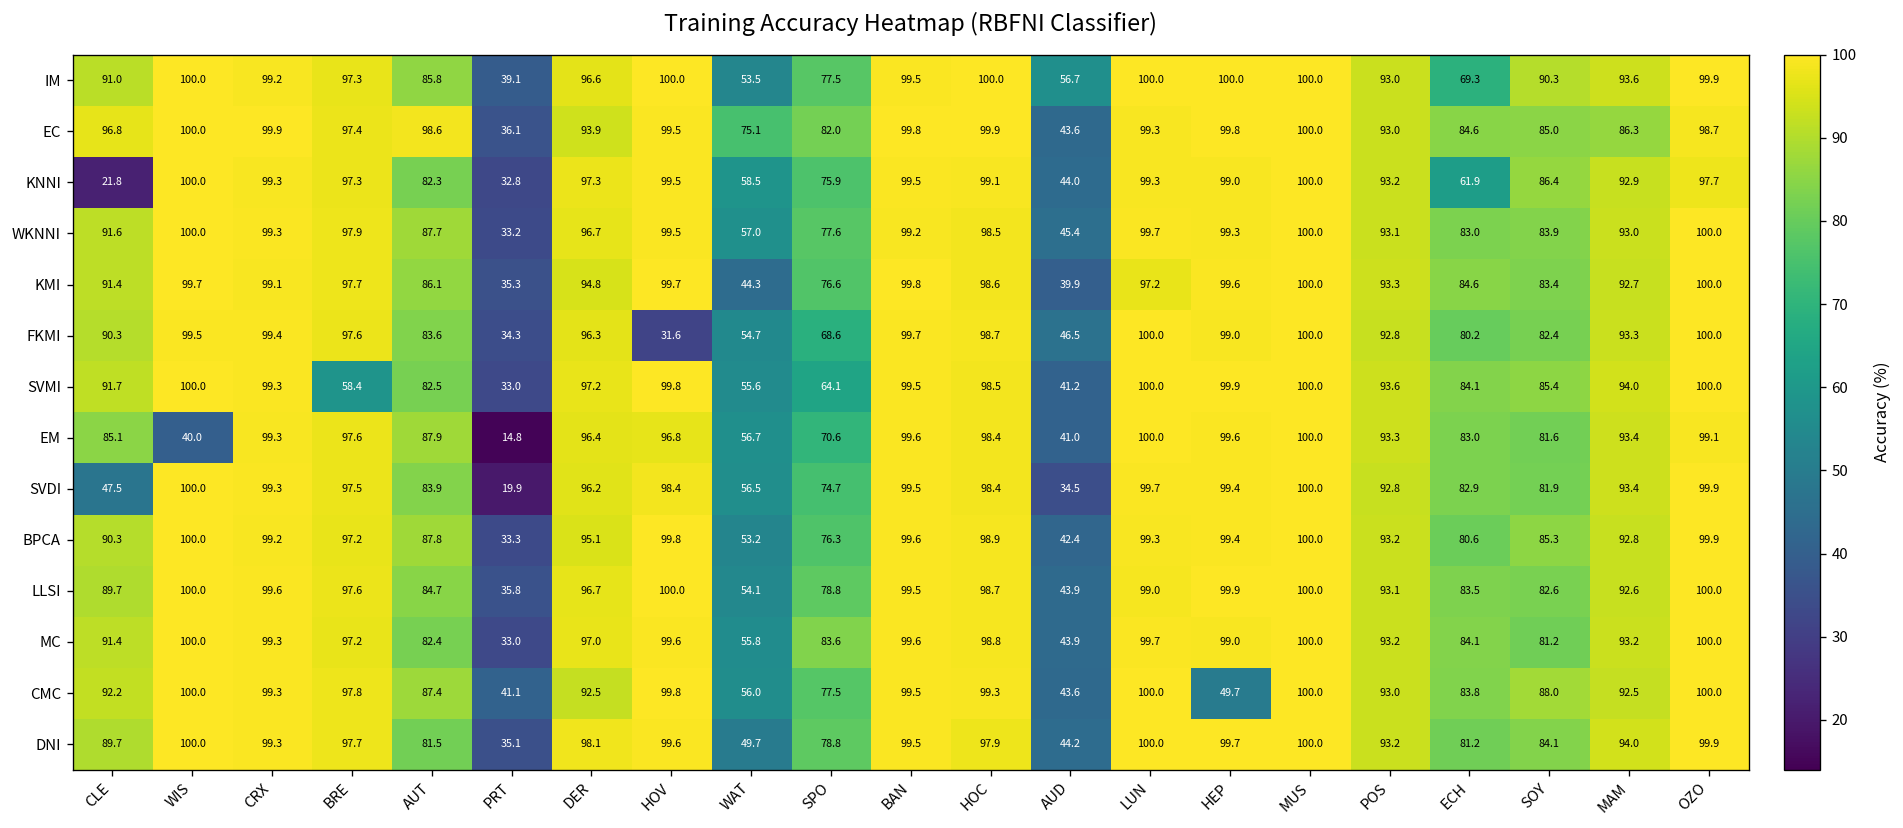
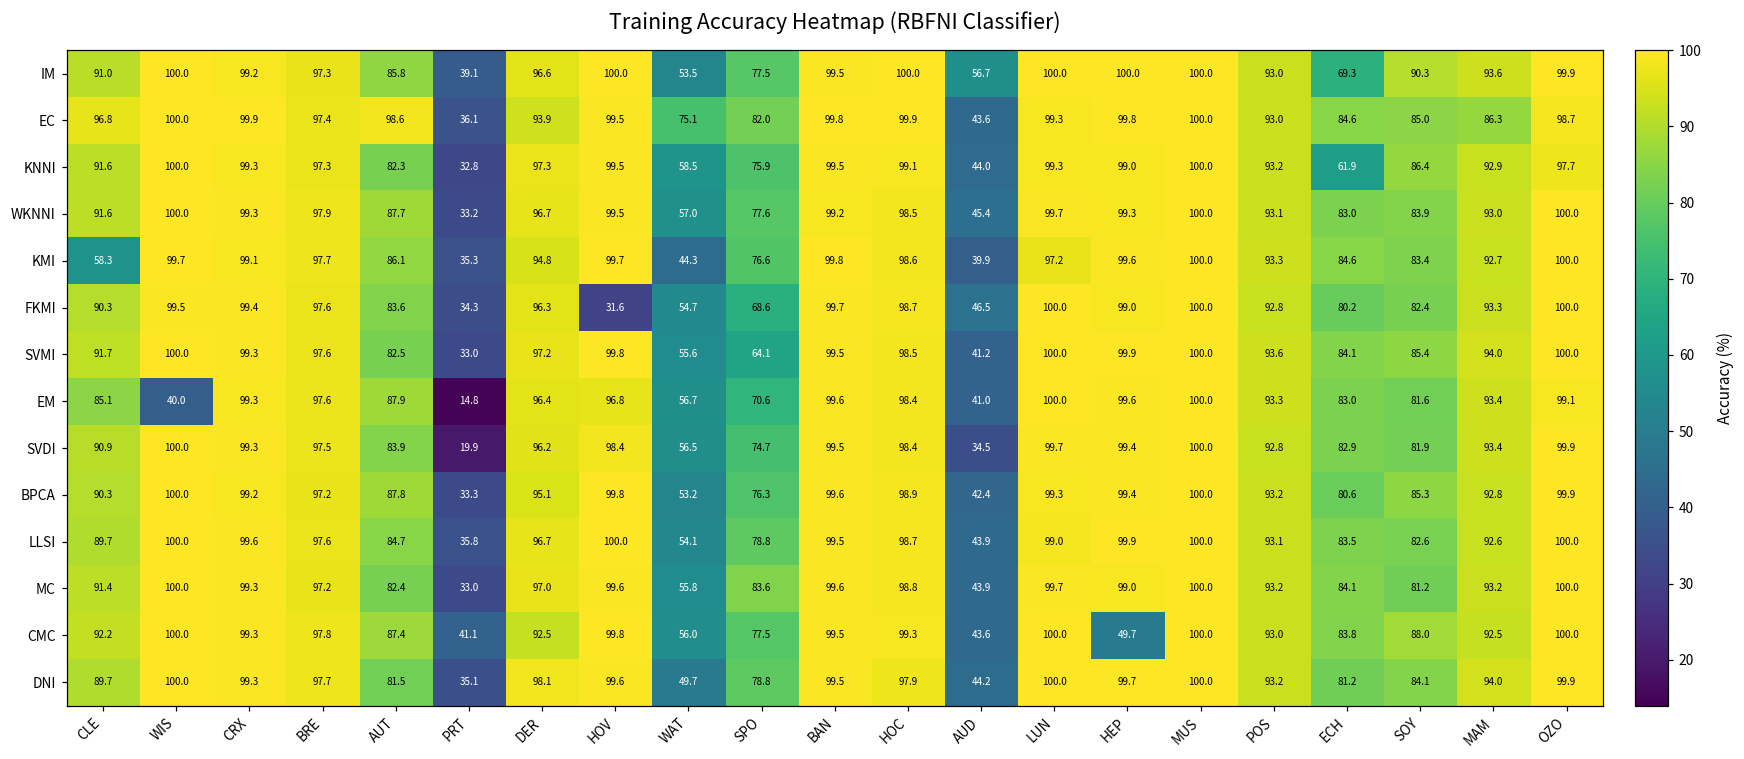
KNNI, CLE: 21.8 -> 91.6
KMI, CLE: 91.4 -> 58.3
SVMI, BRE: 58.4 -> 97.6
SVDI, CLE: 47.5 -> 90.9
